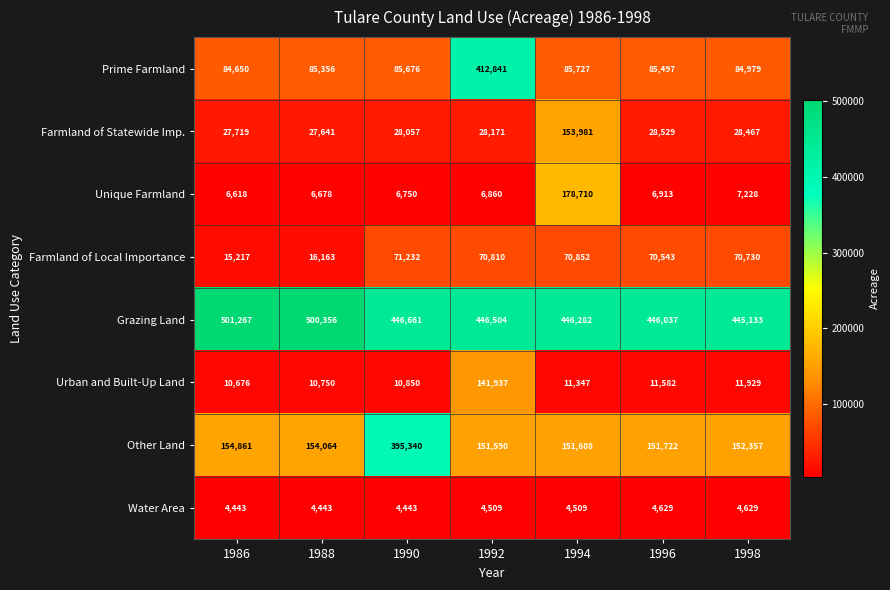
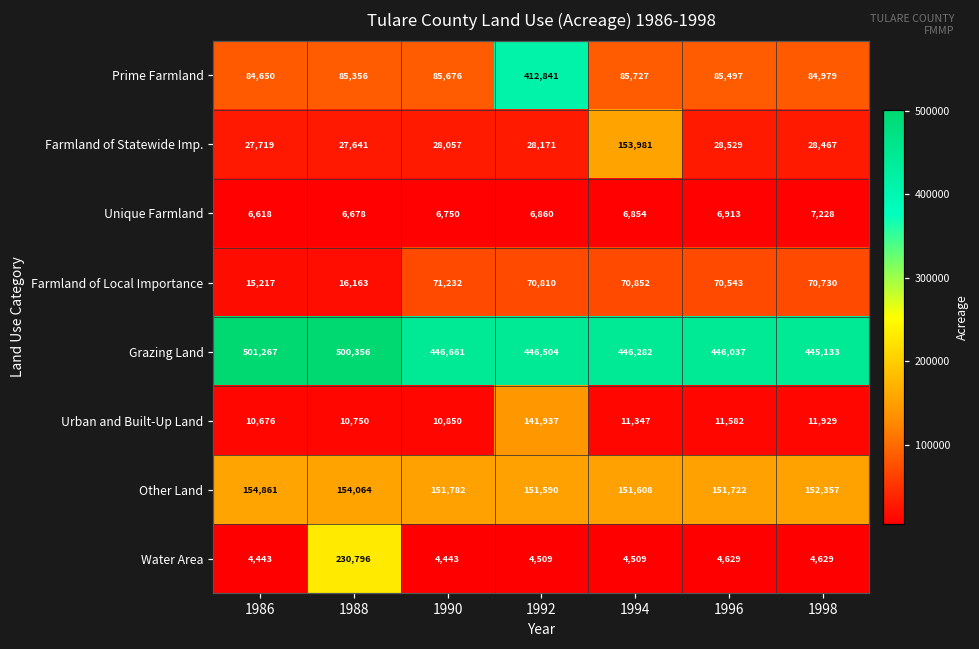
Unique Farmland, 1994: 178,710 -> 6,854
Other Land, 1990: 395,340 -> 151,782
Water Area, 1988: 4,443 -> 230,796
